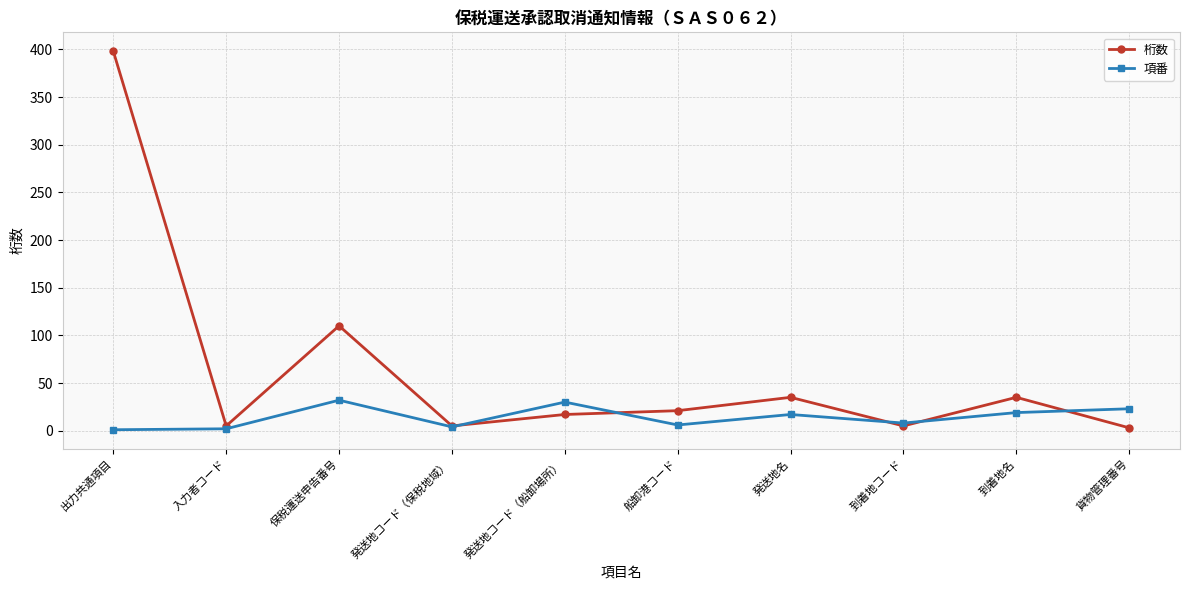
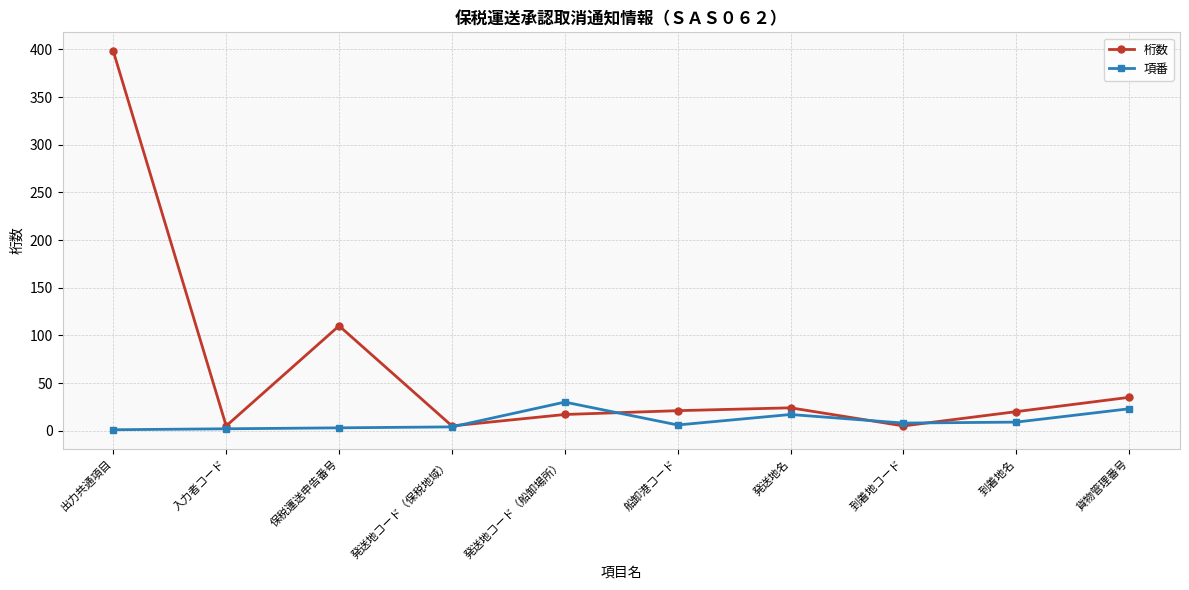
項番, 保税運送申告番号: 30 -> 0
桁数, 発送地名: 40 -> 20
桁数, 到着地名: 40 -> 20
項番, 到着地名: 20 -> 10
桁数, 貨物管理番号: 0 -> 40
